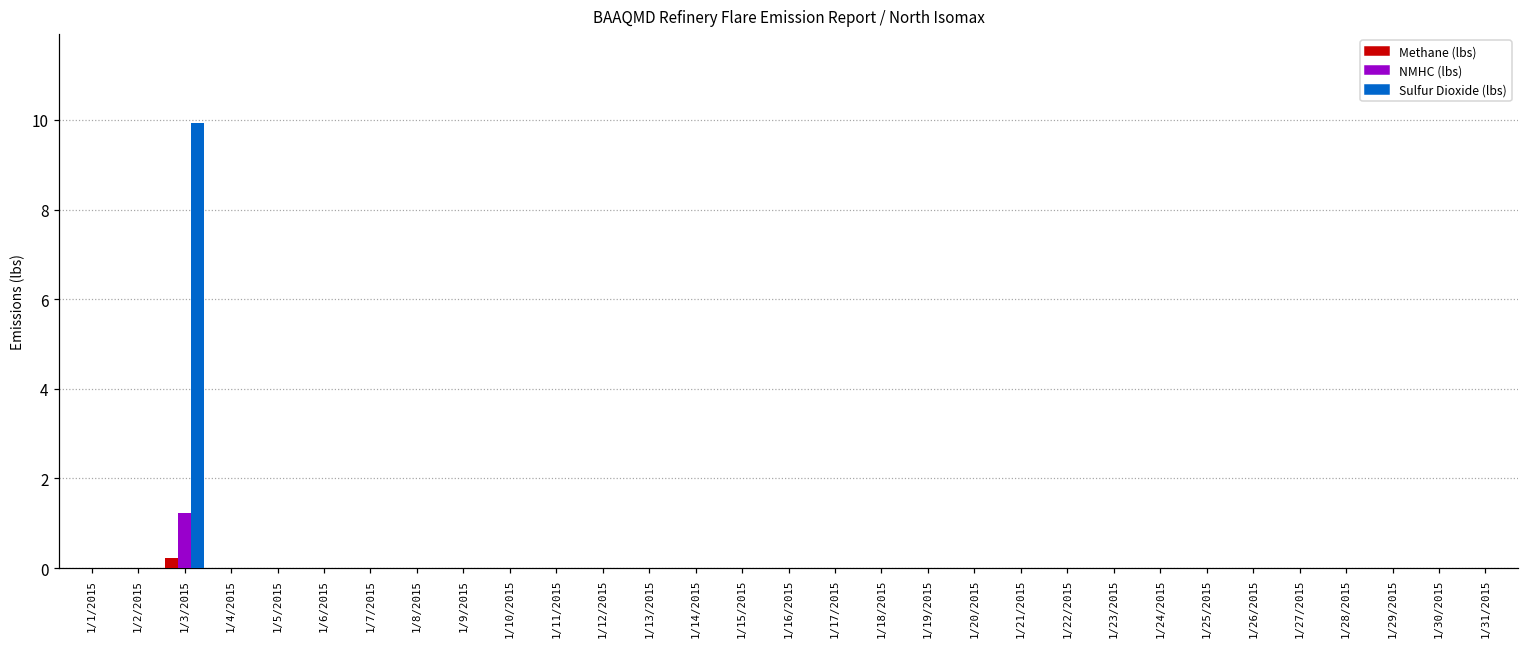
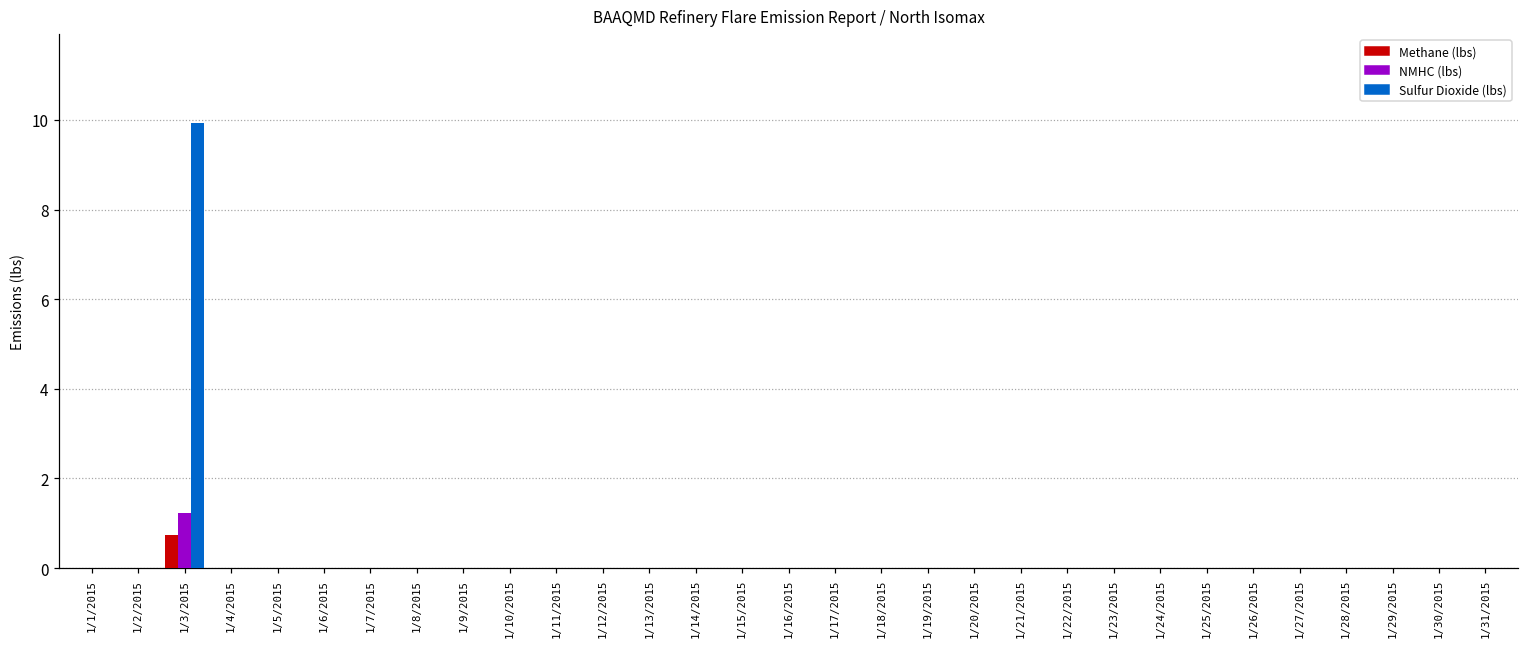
Methane (lbs), 1/3/2015: 0.2 -> 0.7
